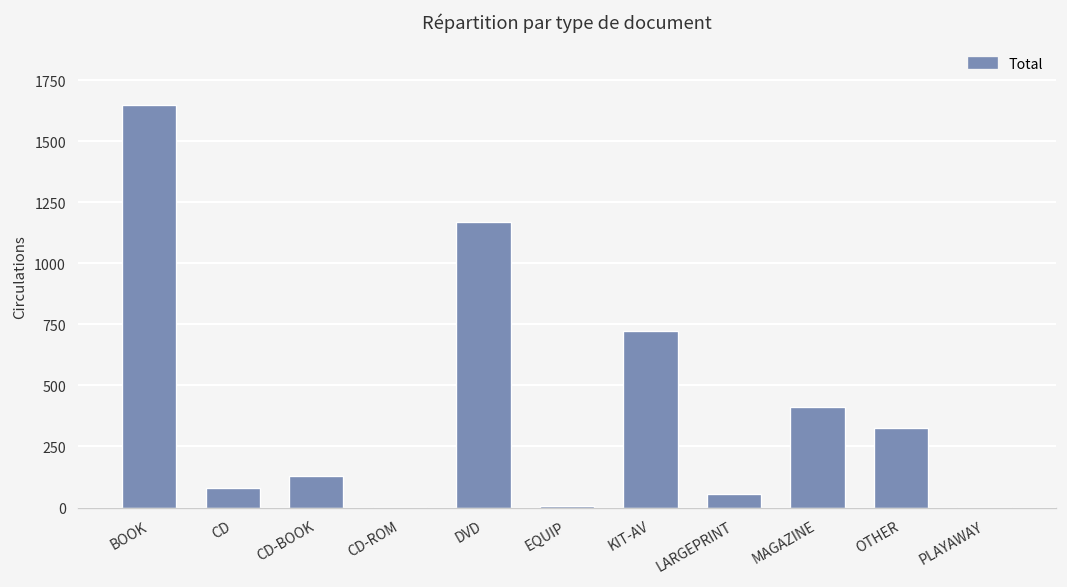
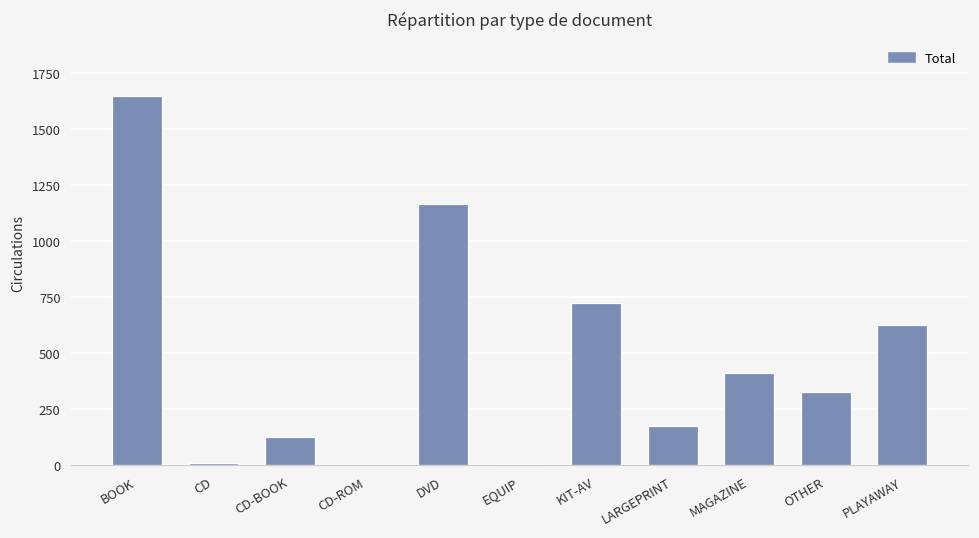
CD: 80 -> 10
LARGEPRINT: 60 -> 180
PLAYAWAY: 0 -> 620
